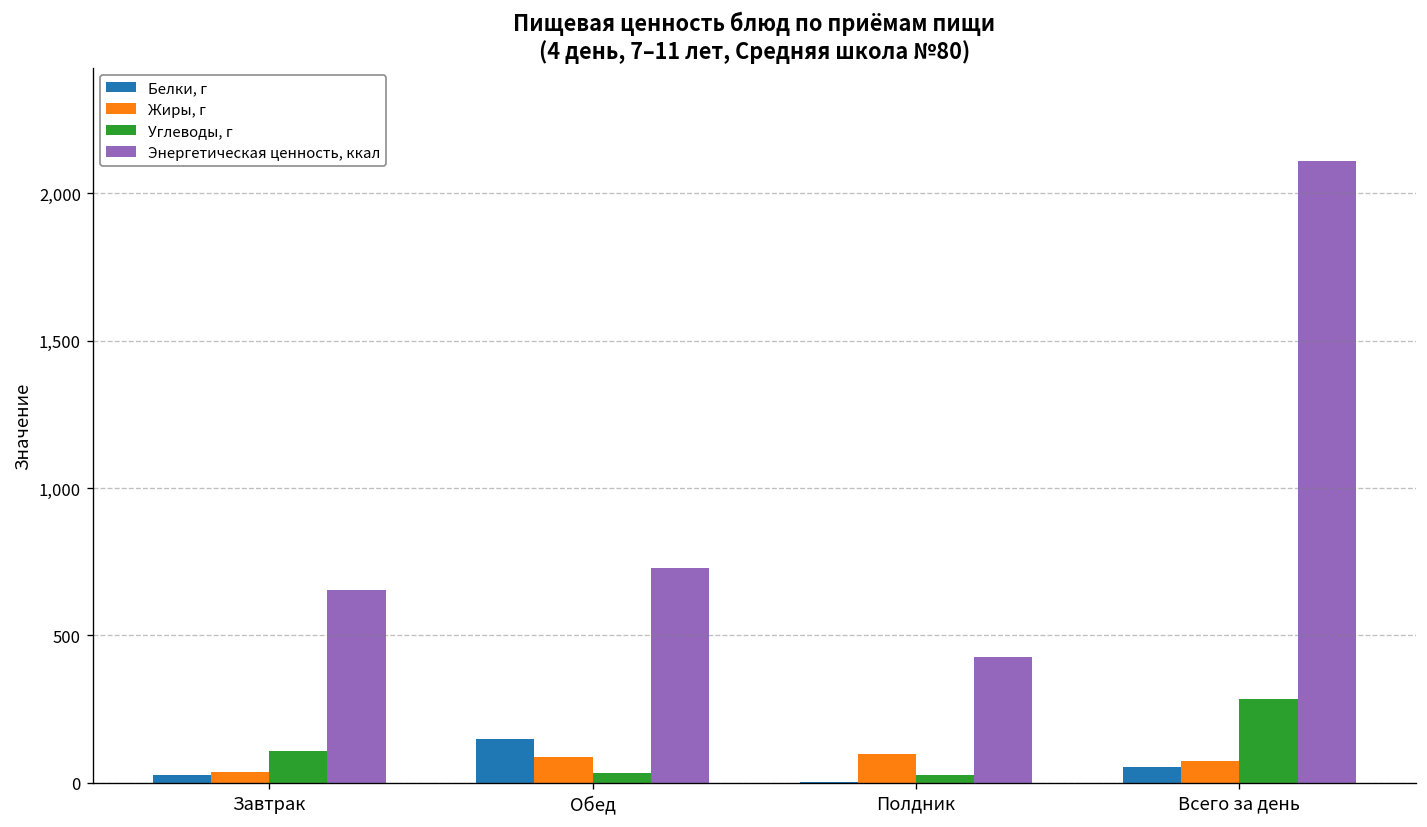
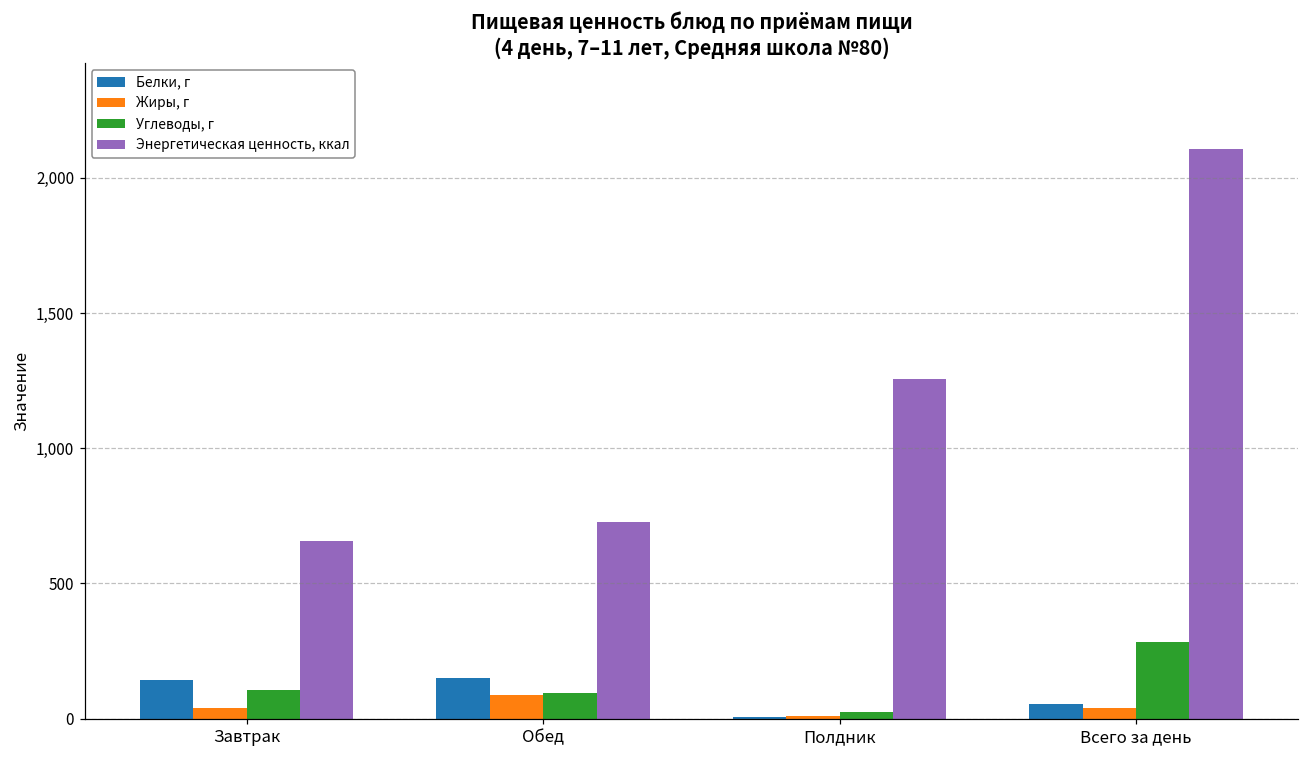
Белки, г, Завтрак: 30 -> 140
Углеводы, г, Обед: 30 -> 90
Жиры, г, Полдник: 100 -> 10
Энергетическая ценность, ккал, Полдник: 430 -> 1,260
Жиры, г, Всего за день: 70 -> 40
